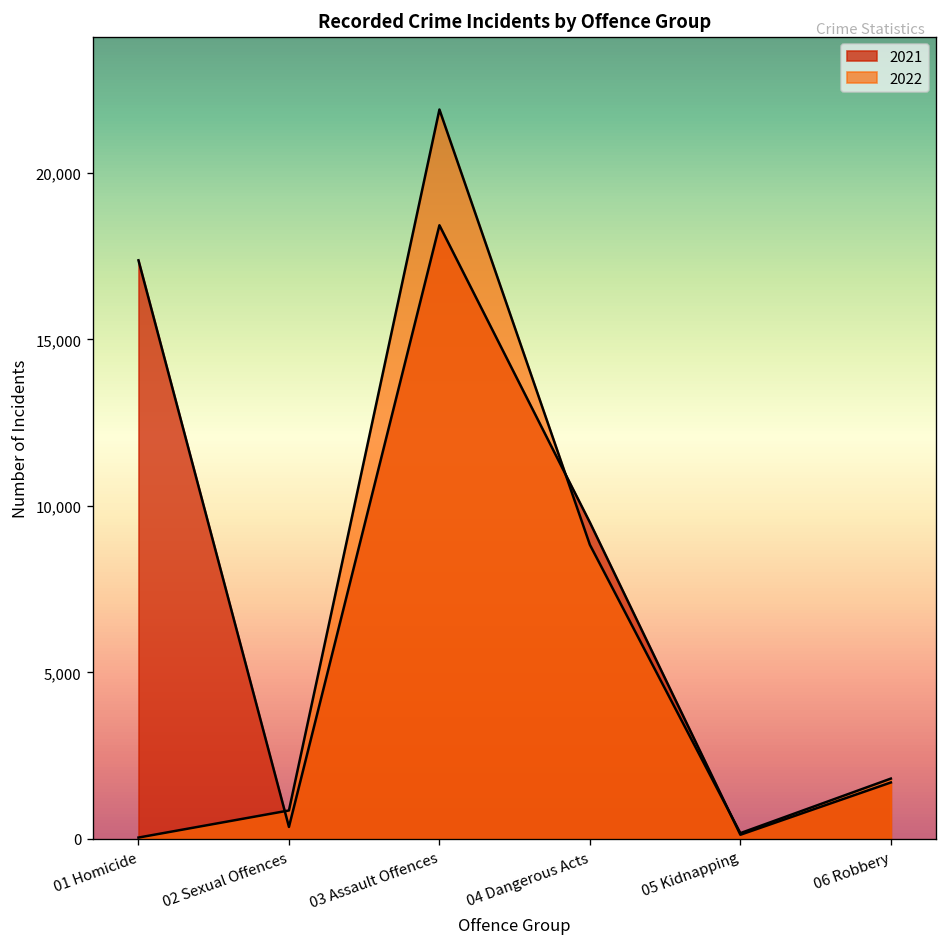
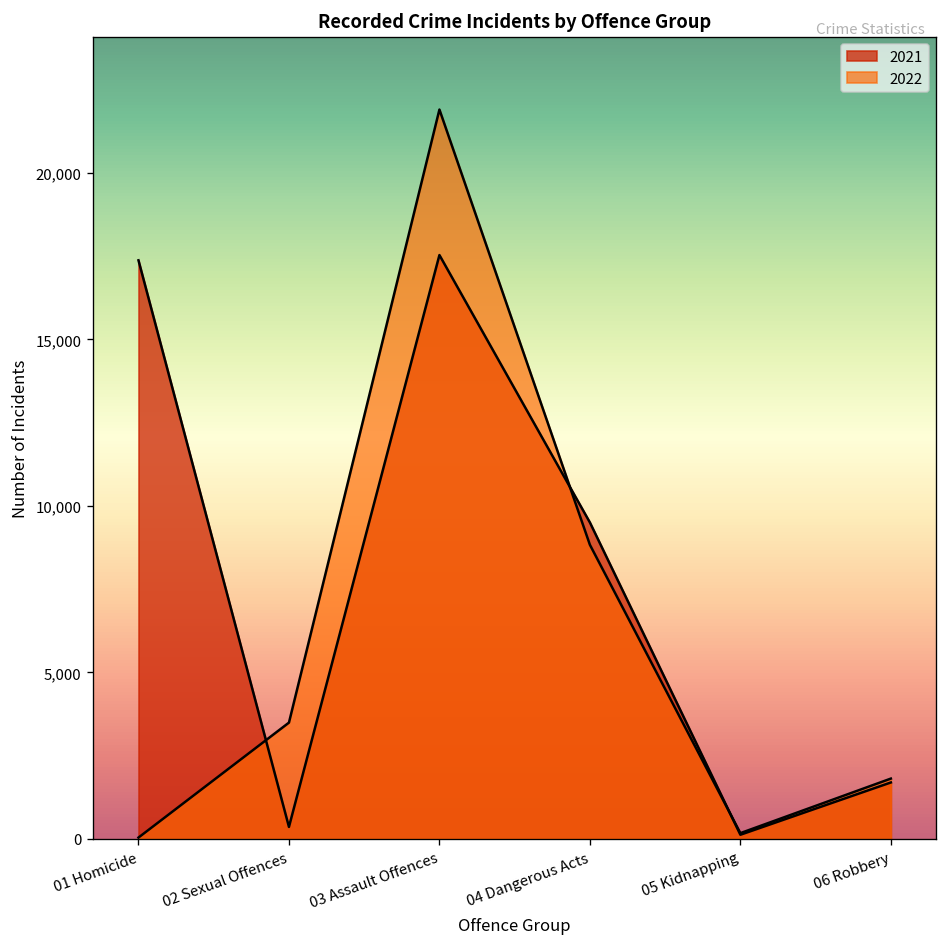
2022, 02 Sexual Offences: 900 -> 3,500
2021, 03 Assault Offences: 18,400 -> 17,500
